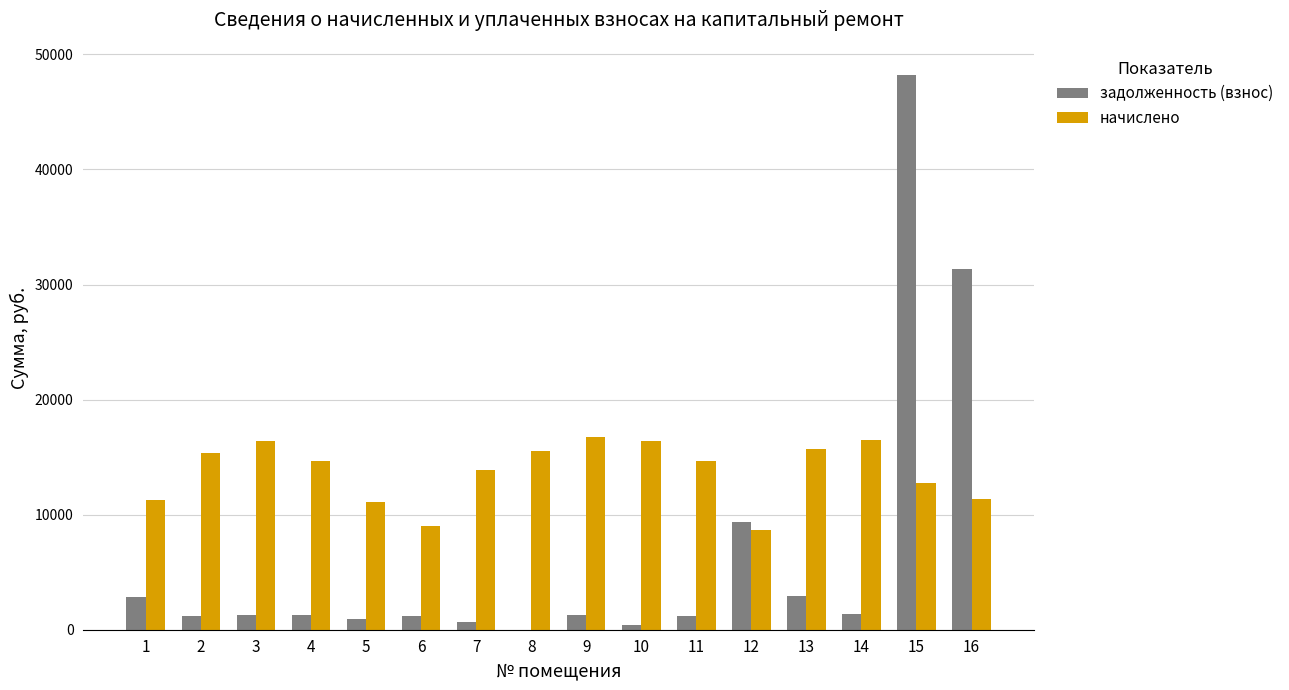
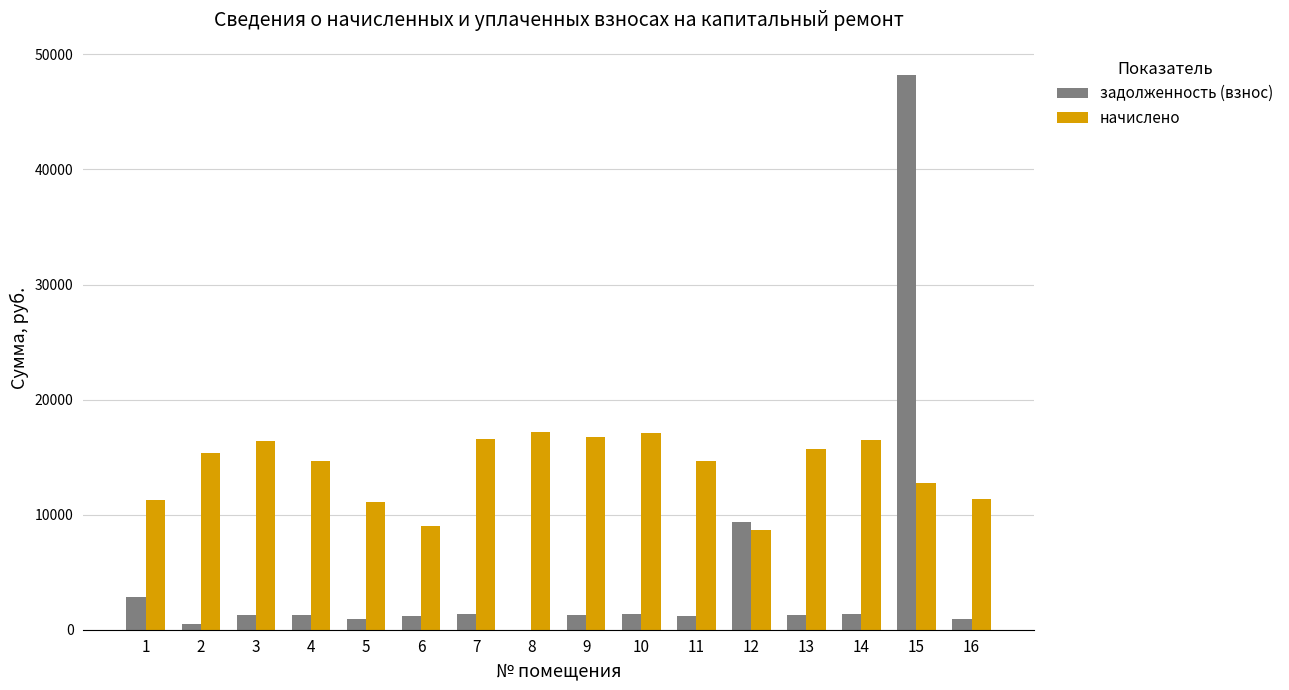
задолженность (взнос), 2: 1200 -> 500
задолженность (взнос), 7: 600 -> 1400
начислено, 7: 13900 -> 16500
начислено, 8: 15500 -> 17200
задолженность (взнос), 10: 400 -> 1400
начислено, 10: 16400 -> 17100
задолженность (взнос), 13: 2900 -> 1300
задолженность (взнос), 16: 31300 -> 900
